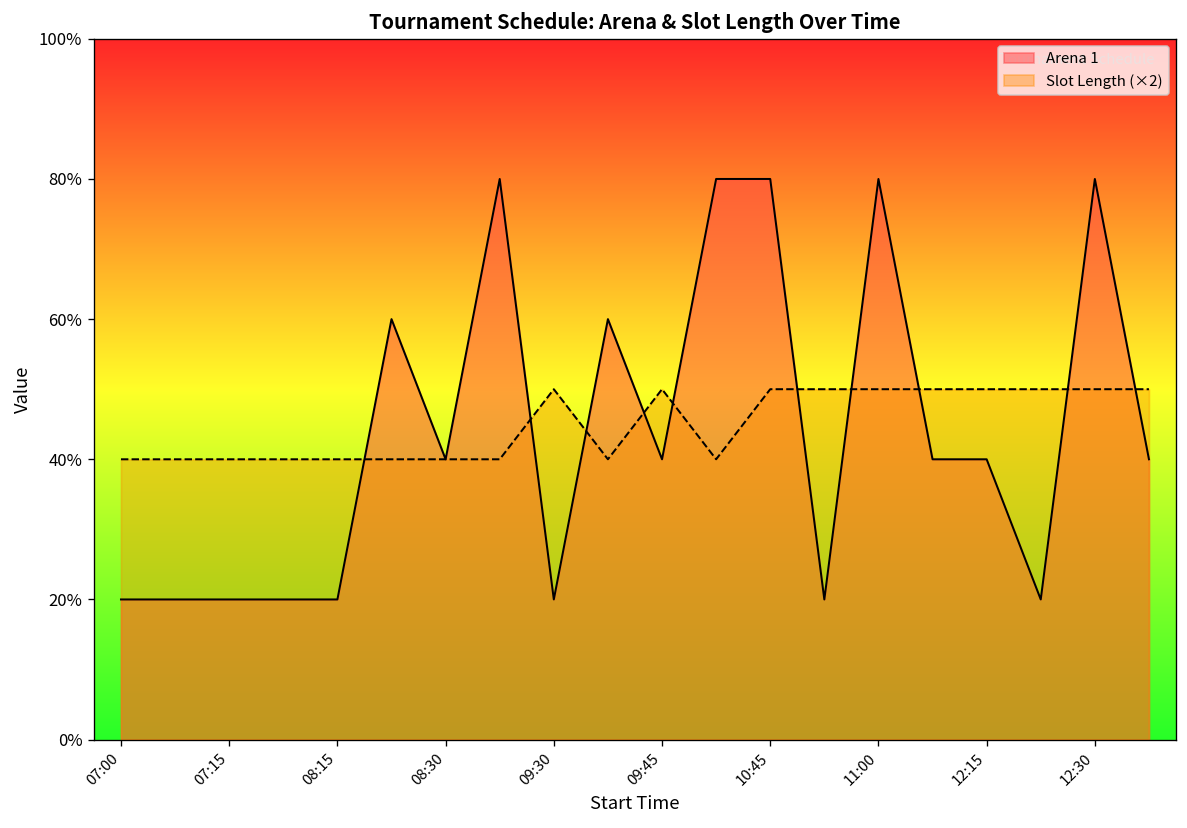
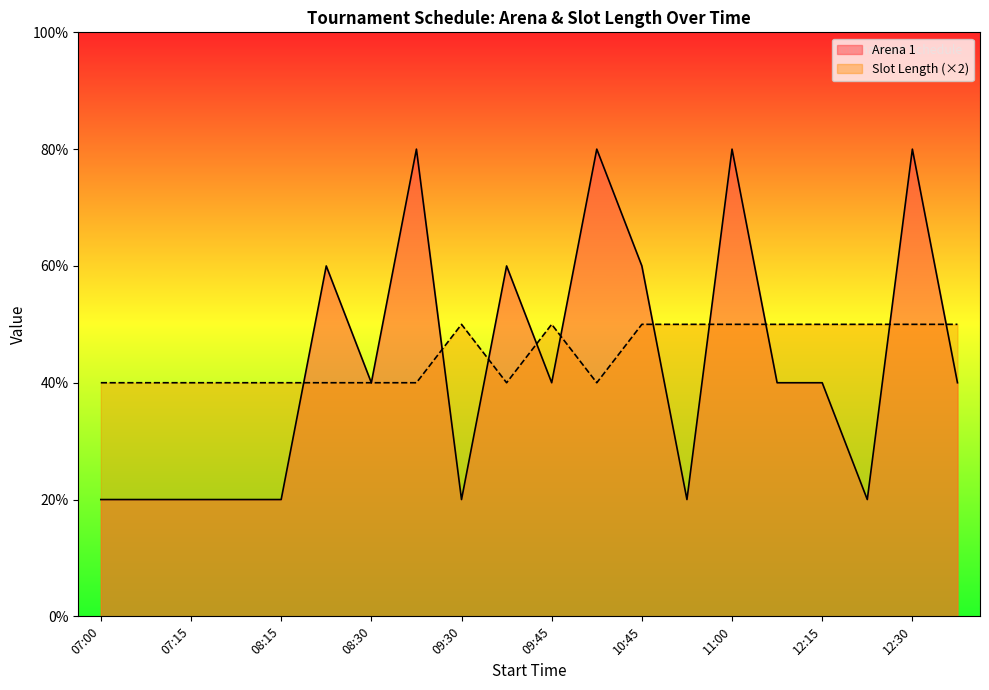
Arena 1, 10:45: 80% -> 60%
